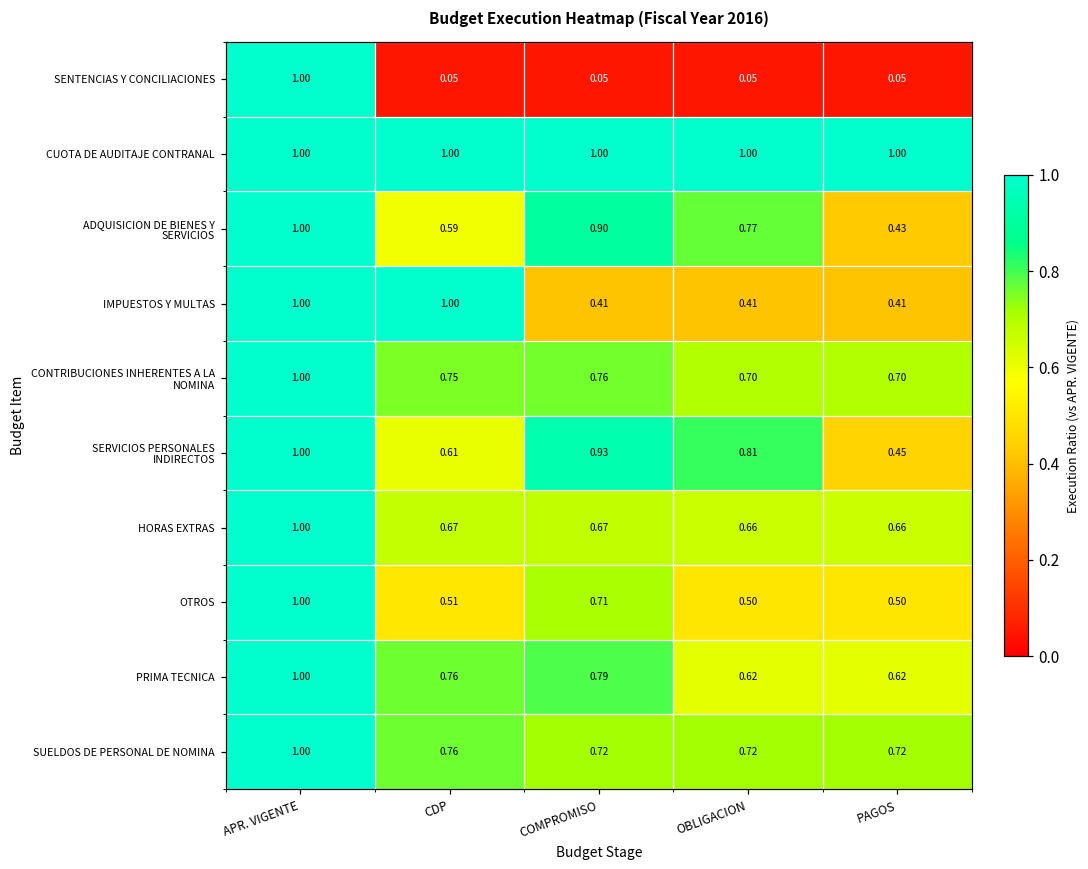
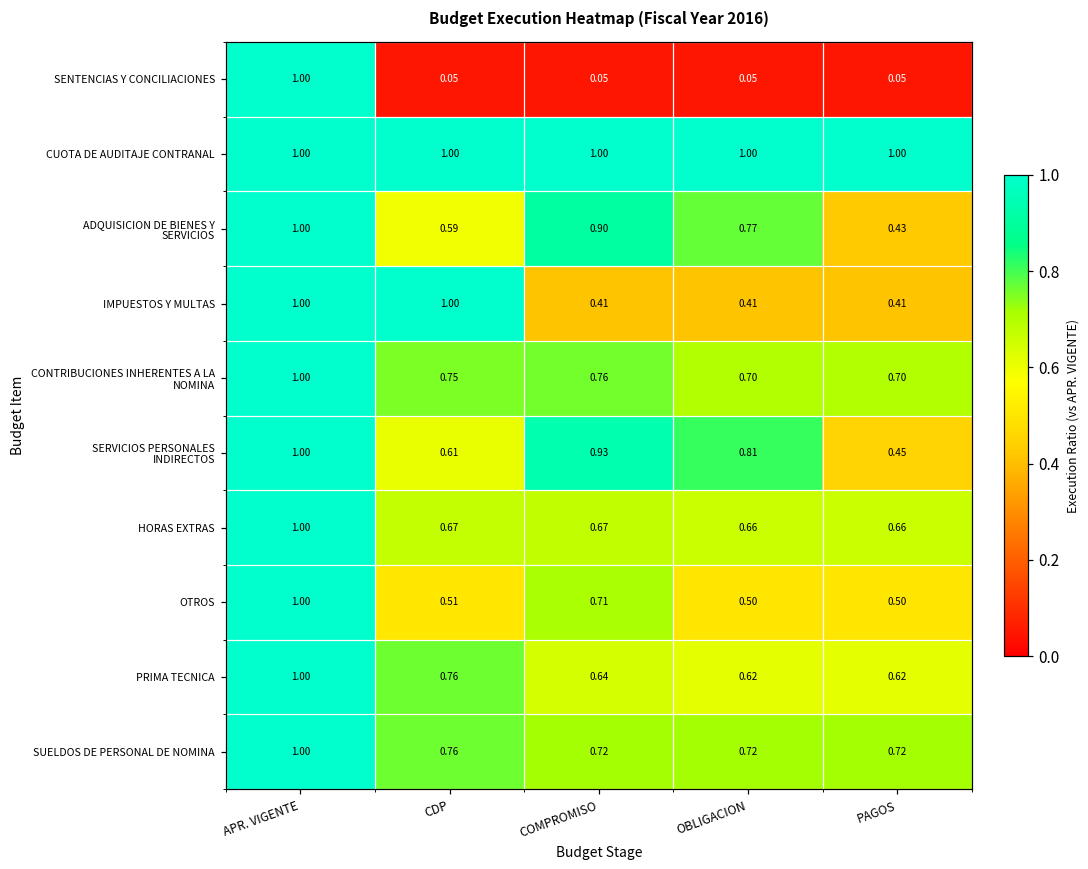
PRIMA TECNICA, COMPROMISO: 0.79 -> 0.64
